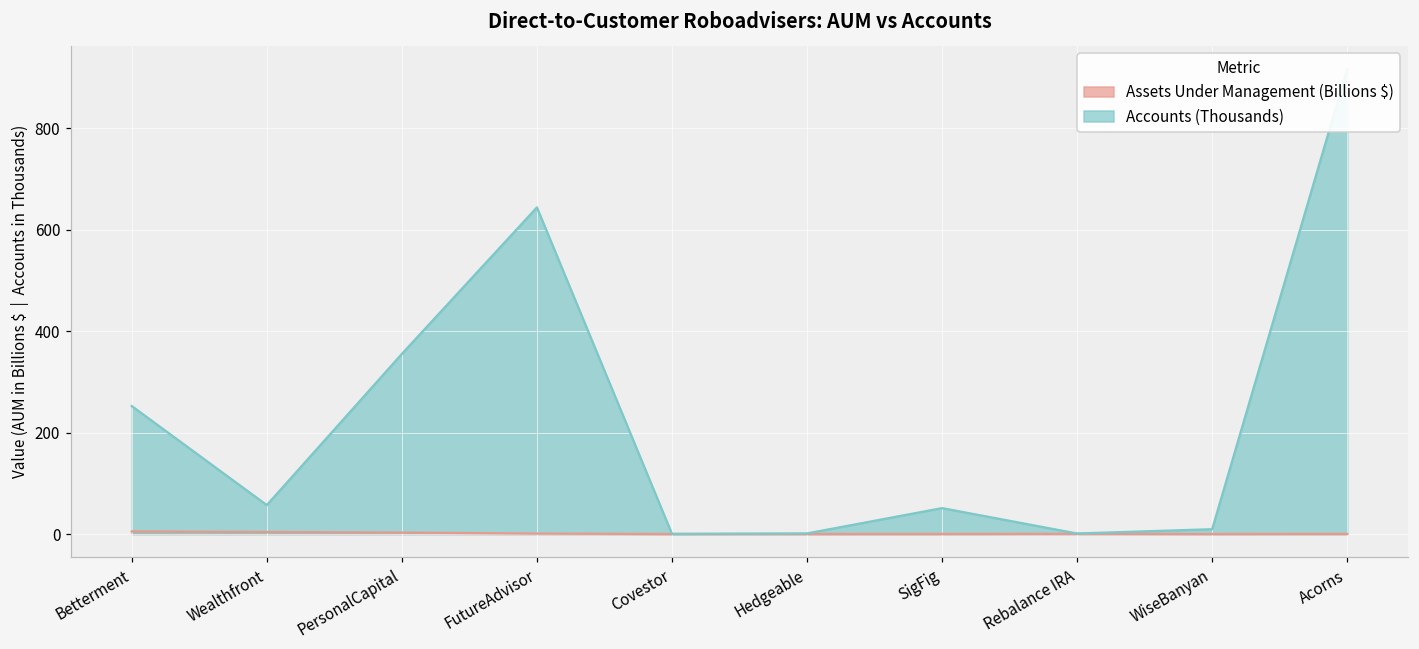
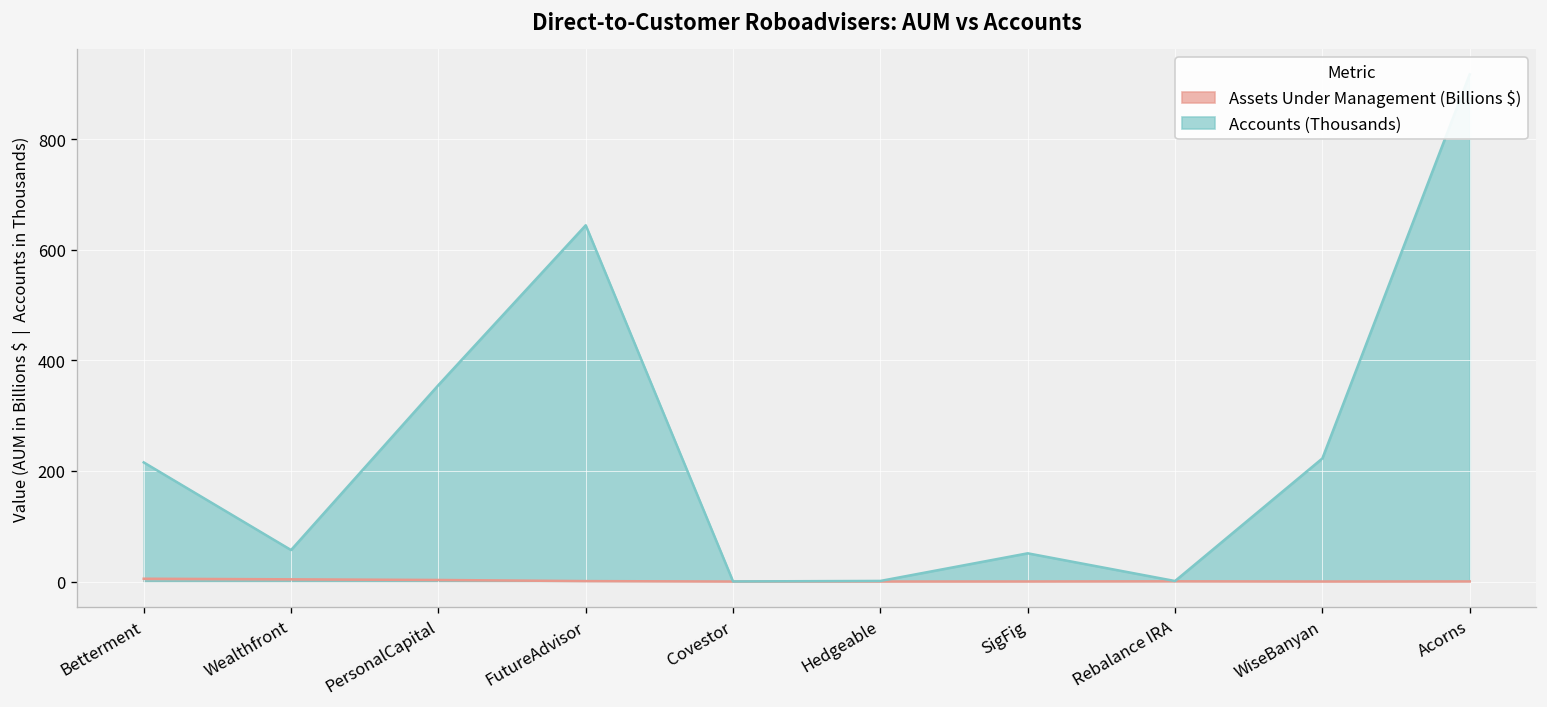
Accounts (Thousands), Betterment: 250 -> 220
Accounts (Thousands), WiseBanyan: 10 -> 220
